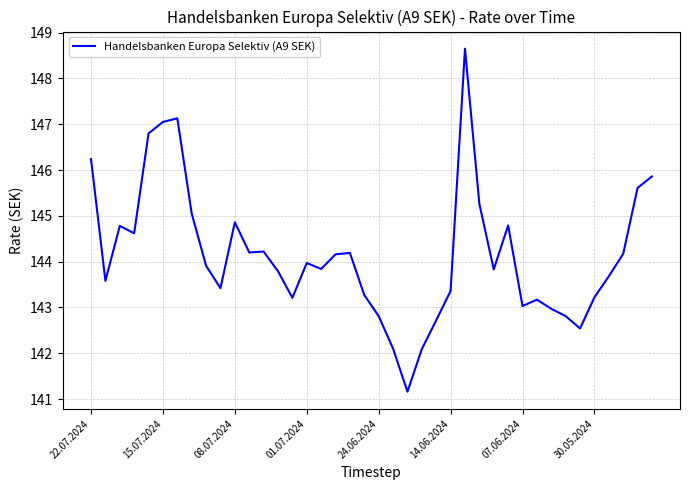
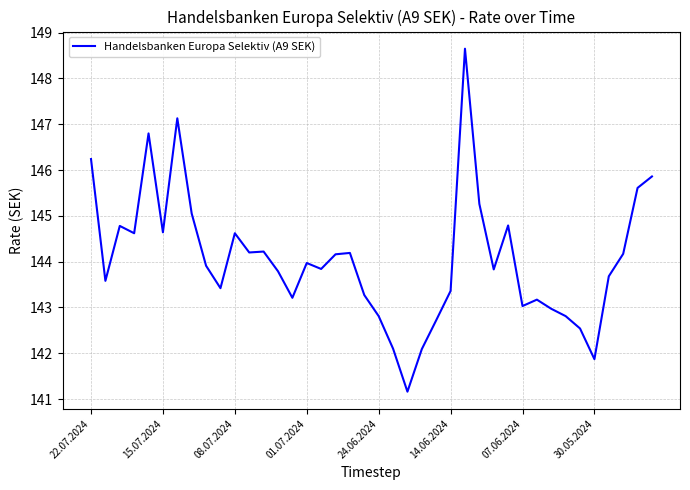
15.07.2024: 147.1 -> 144.6
08.07.2024: 144.9 -> 144.6
30.05.2024: 143.2 -> 141.9
